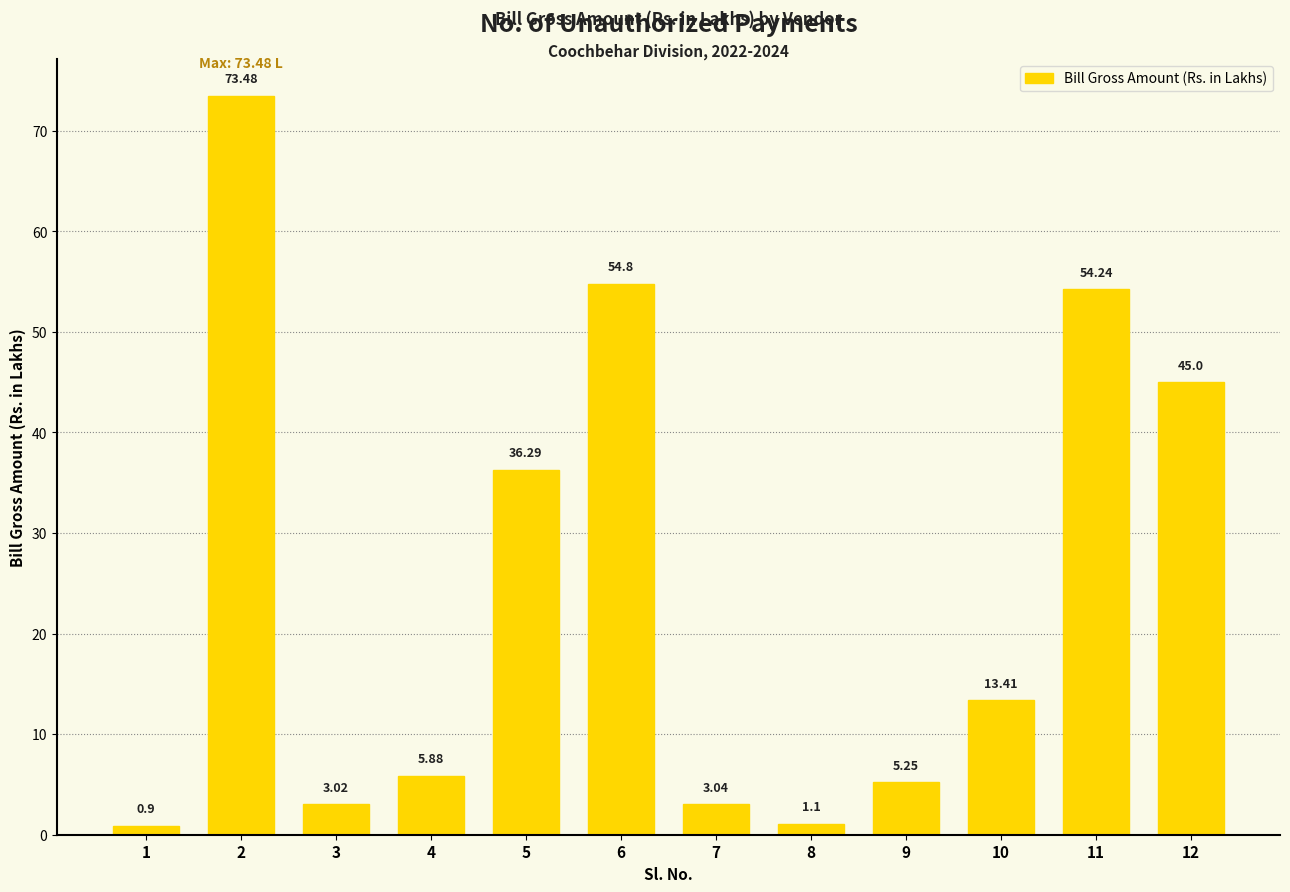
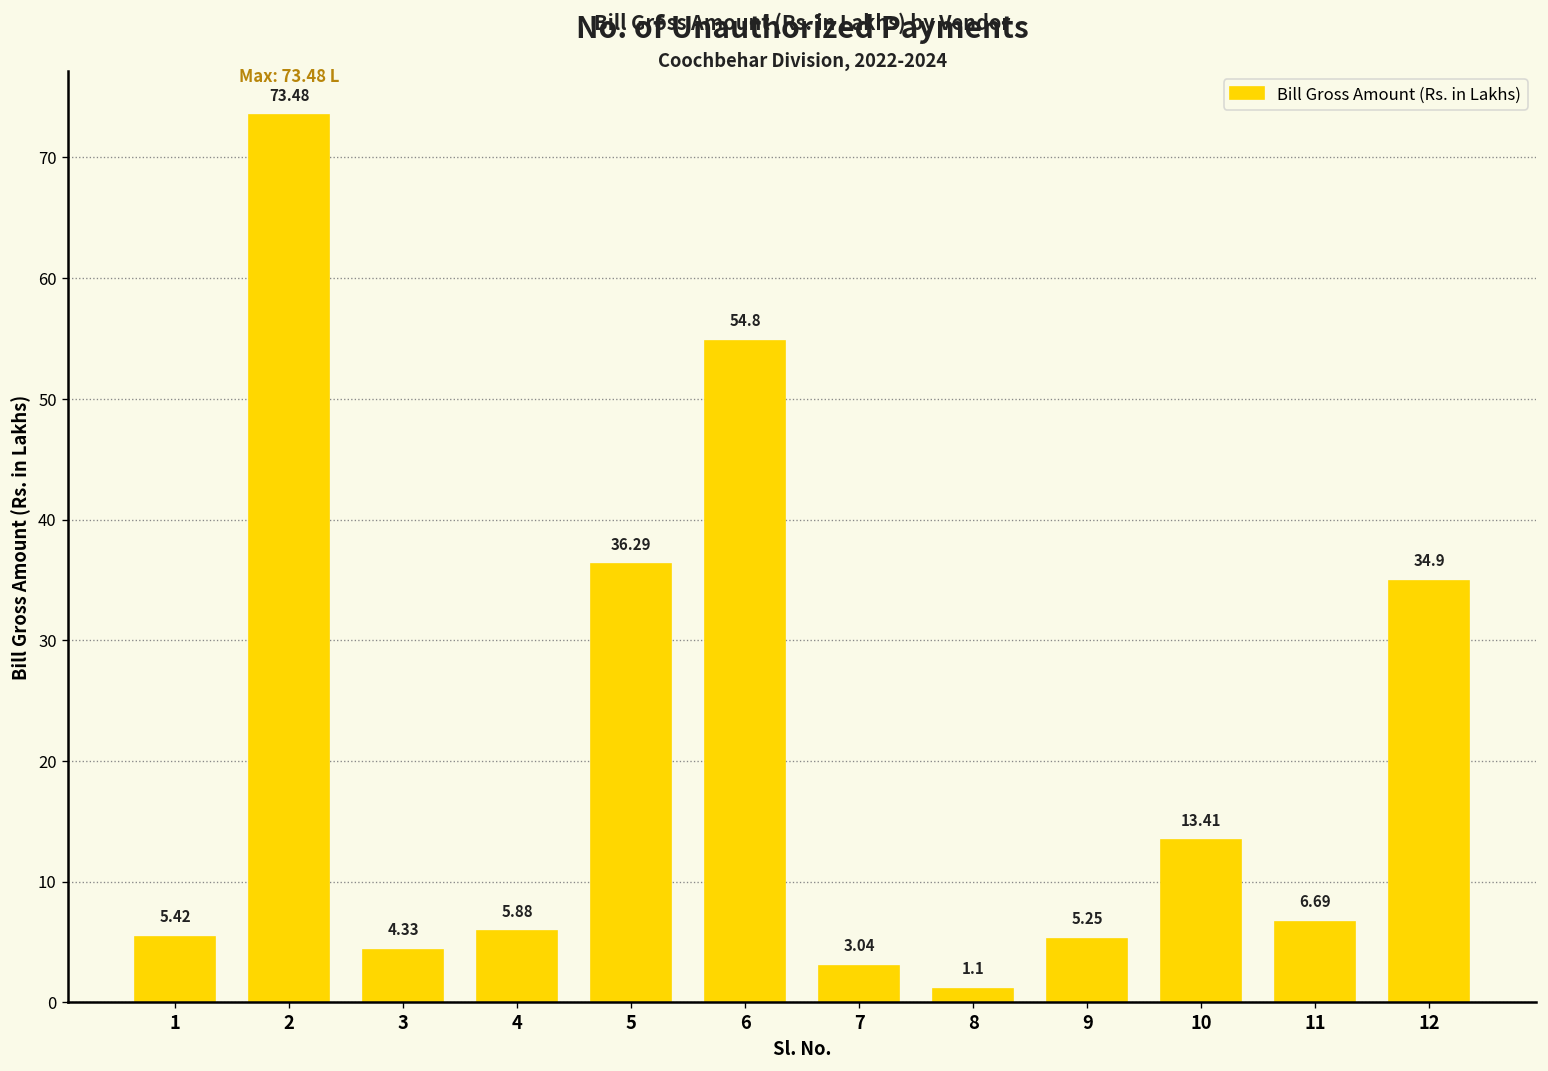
1: 0.9 -> 5.42
3: 3.02 -> 4.33
11: 54.24 -> 6.69
12: 45.0 -> 34.9
